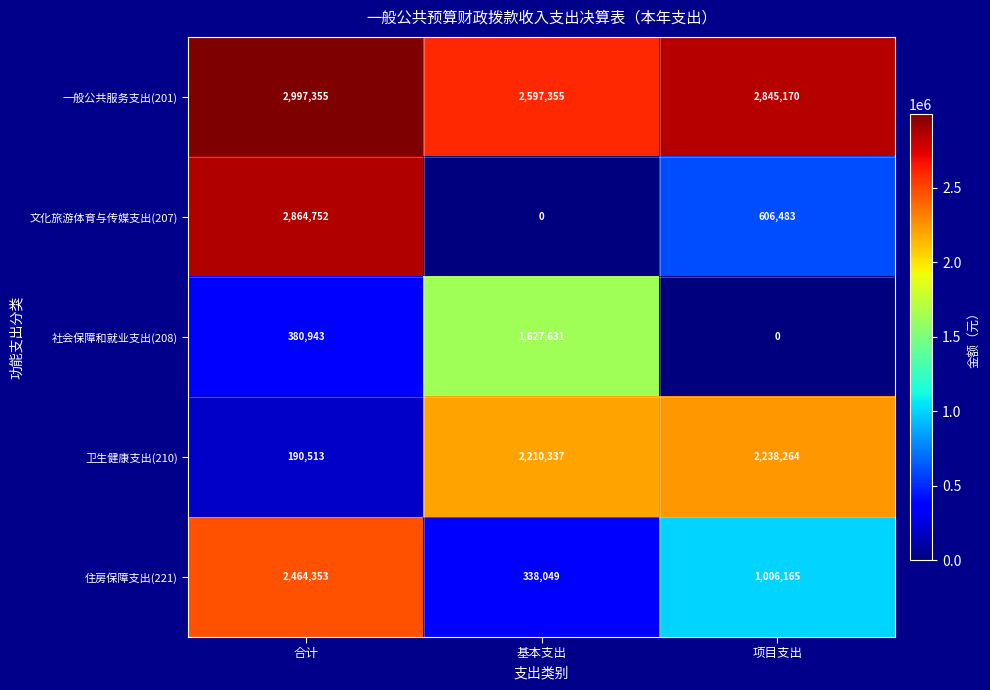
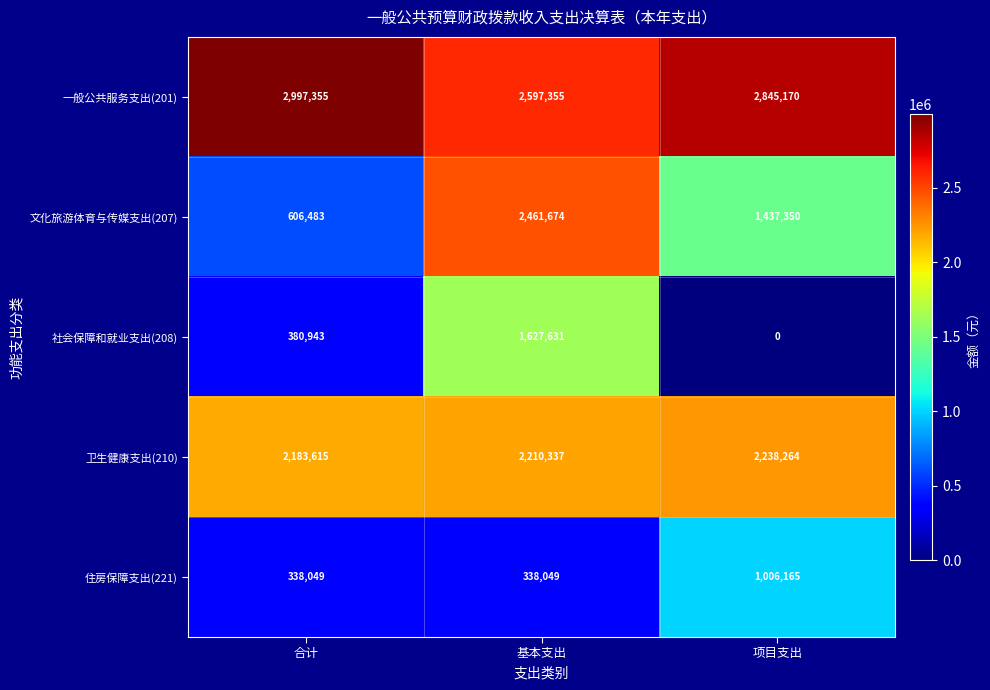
文化旅游体育与传媒支出(207), 合计: 2,864,752 -> 606,483
文化旅游体育与传媒支出(207), 基本支出: 0 -> 2,461,674
文化旅游体育与传媒支出(207), 项目支出: 606,483 -> 1,437,350
卫生健康支出(210), 合计: 190,513 -> 2,183,615
住房保障支出(221), 合计: 2,464,353 -> 338,049
